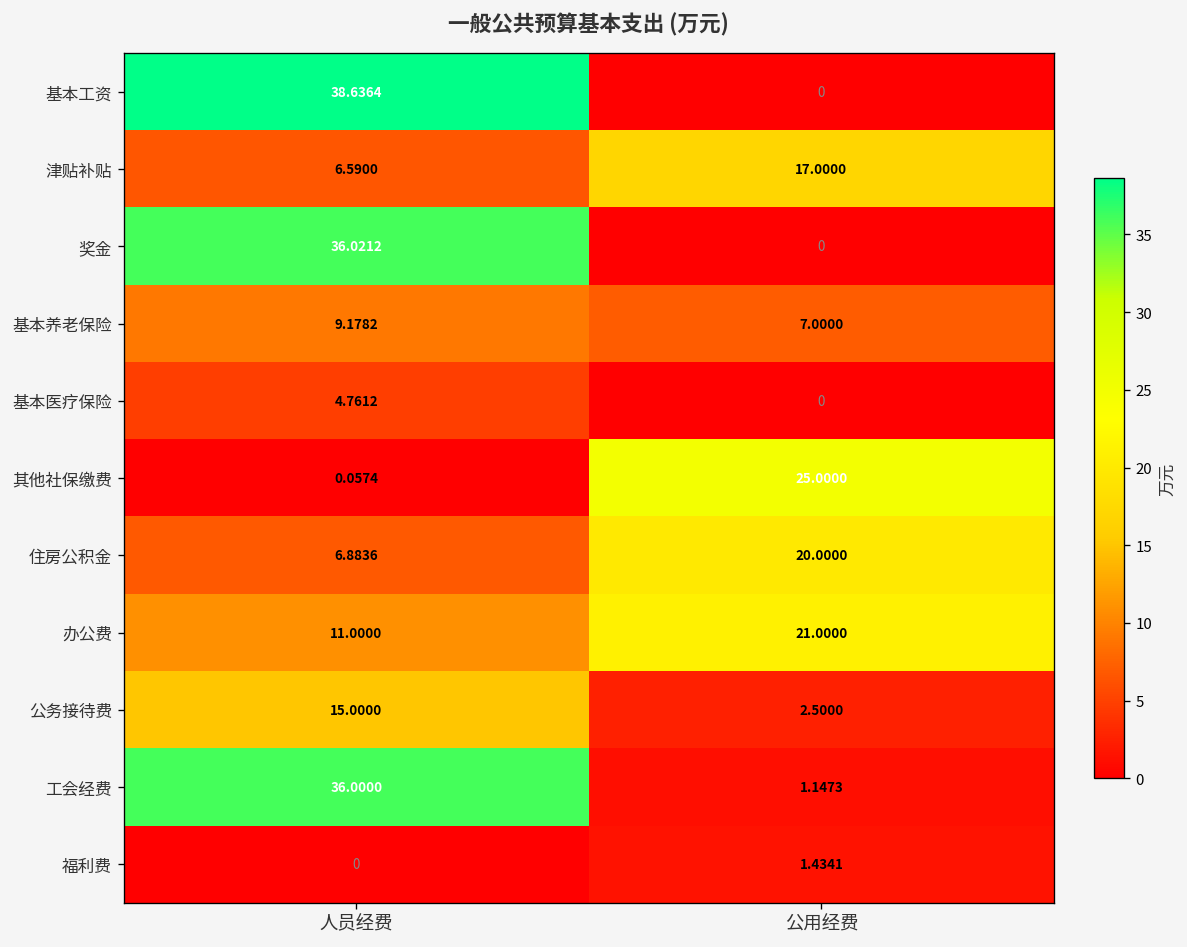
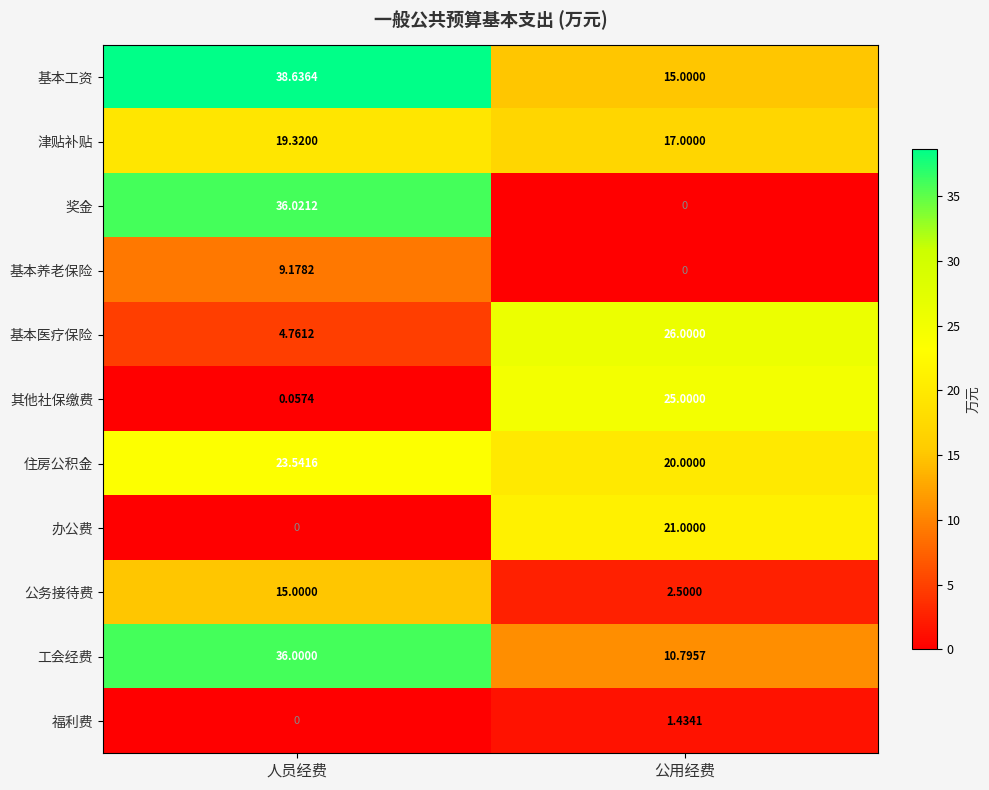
基本工资, 公用经费: 0 -> 15.0000
津贴补贴, 人员经费: 6.5900 -> 19.3200
基本养老保险, 公用经费: 7.0000 -> 0
基本医疗保险, 公用经费: 0 -> 26.0000
住房公积金, 人员经费: 6.8836 -> 23.5416
办公费, 人员经费: 11.0000 -> 0
工会经费, 公用经费: 1.1473 -> 10.7957
